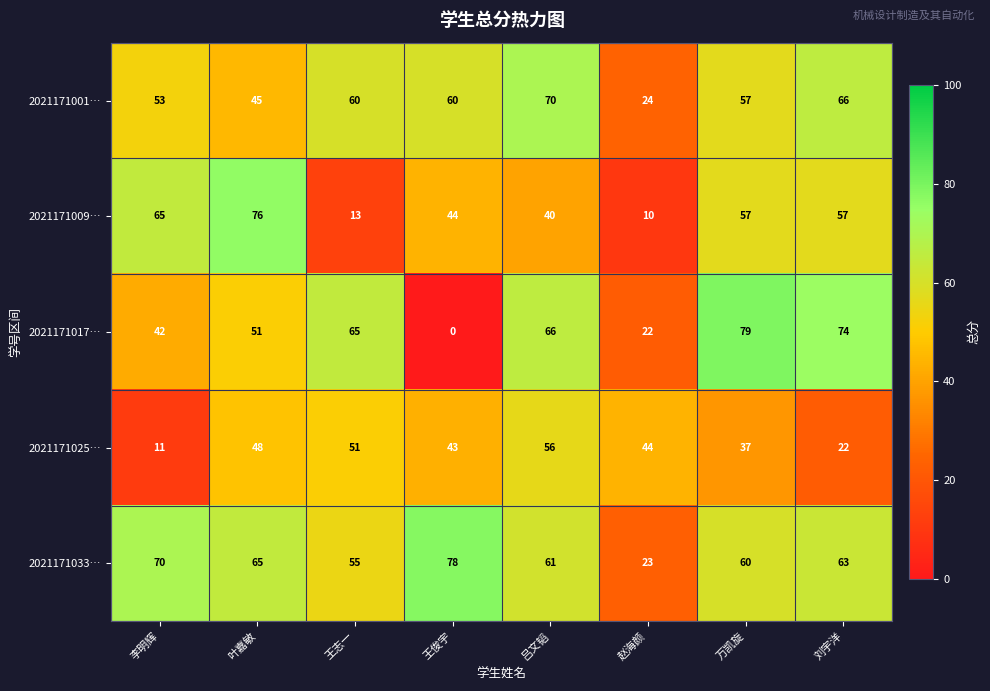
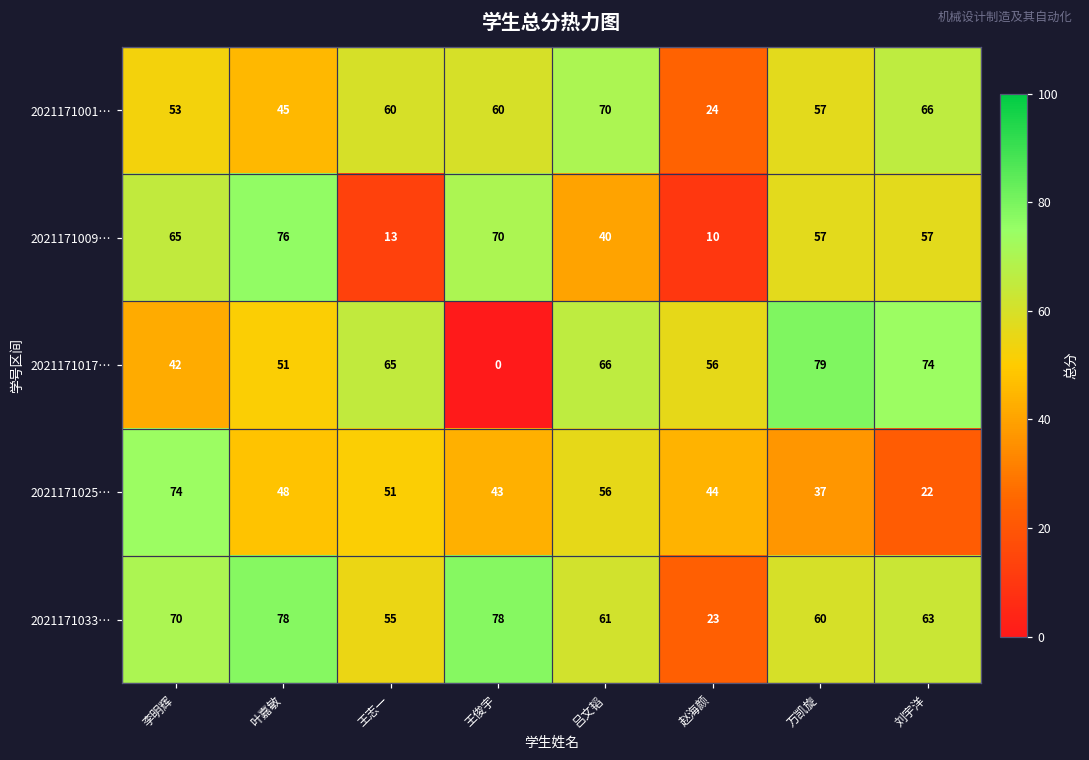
2021171009…, 王俊宇: 44 -> 70
2021171017…, 赵海颜: 22 -> 56
2021171025…, 李明辉: 11 -> 74
2021171033…, 叶嘉敏: 65 -> 78
